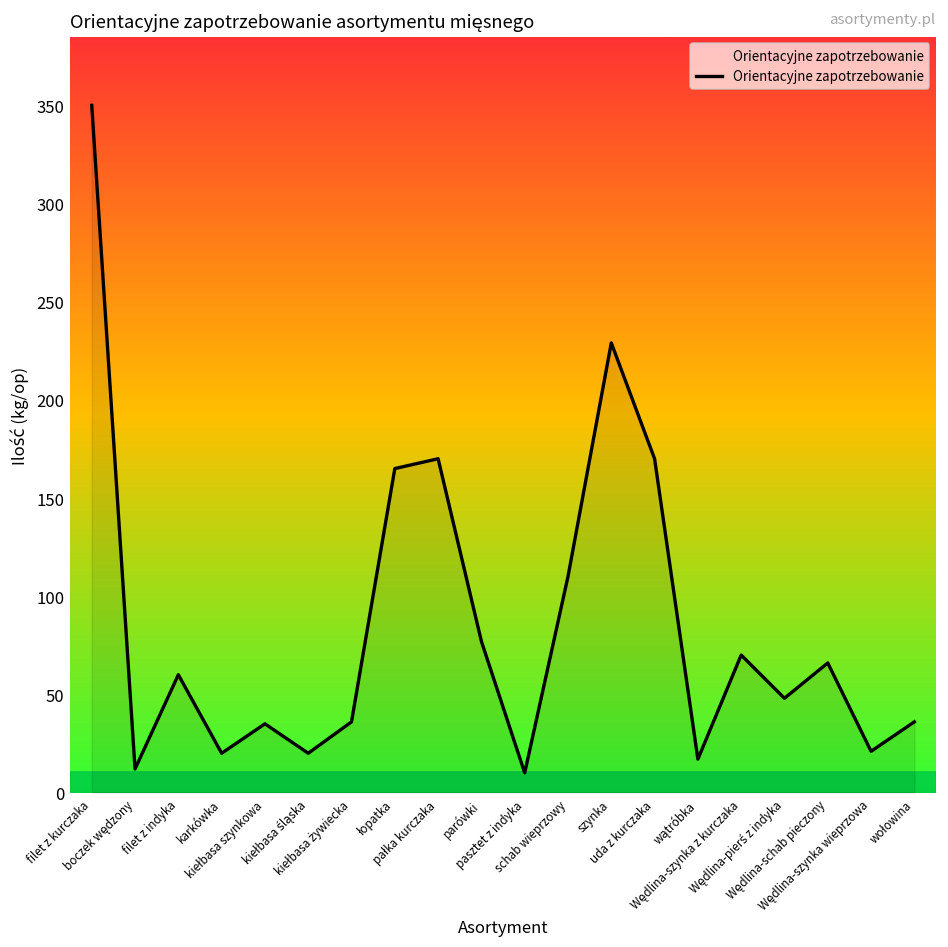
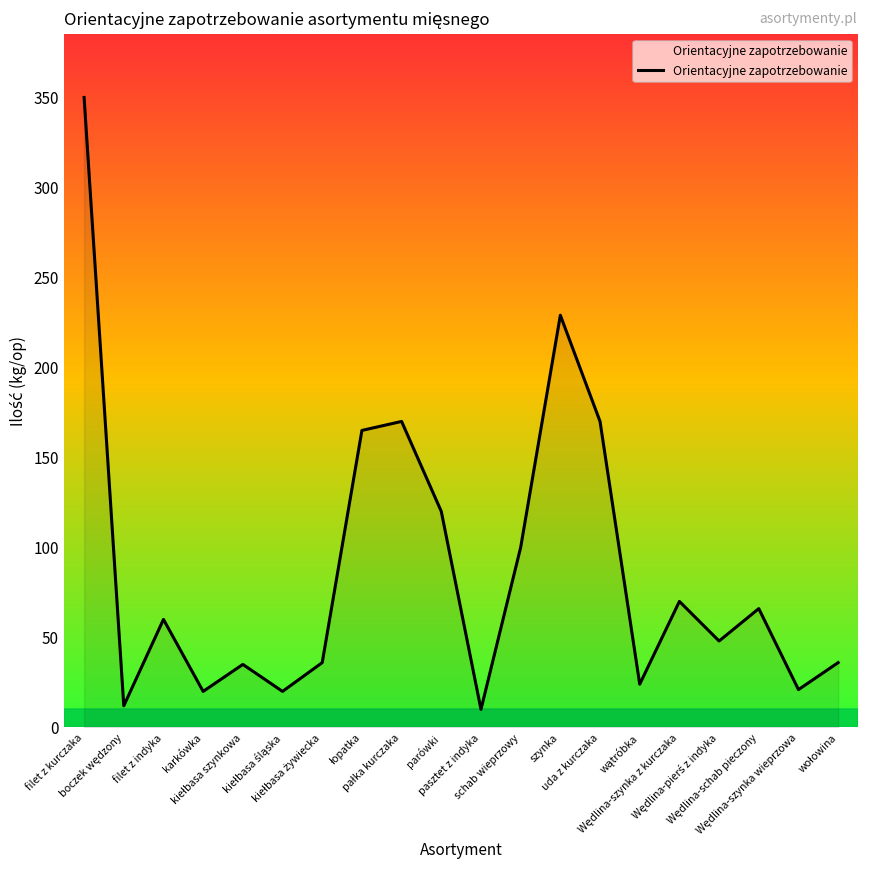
parówki: 77 -> 120
schab wieprzowy: 110 -> 100
wątróbka: 17 -> 24
